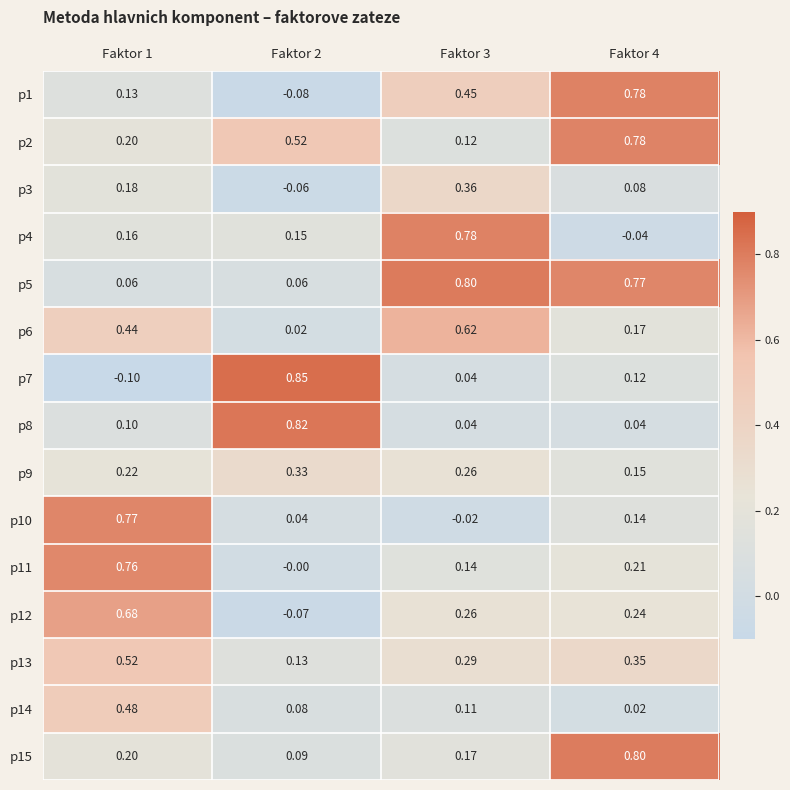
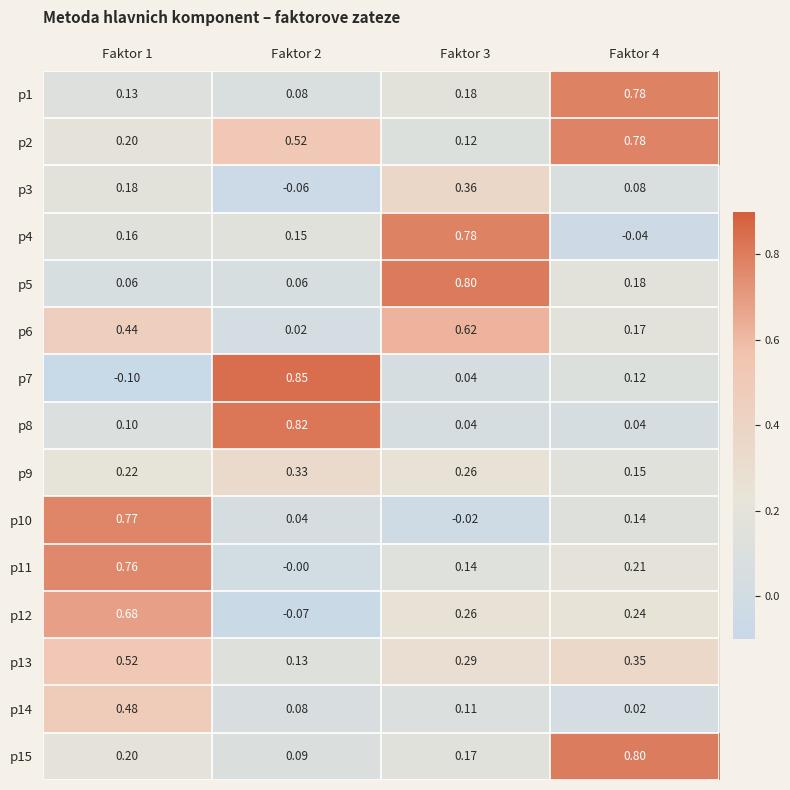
p1, Faktor 2: -0.08 -> 0.08
p1, Faktor 3: 0.45 -> 0.18
p5, Faktor 4: 0.77 -> 0.18
